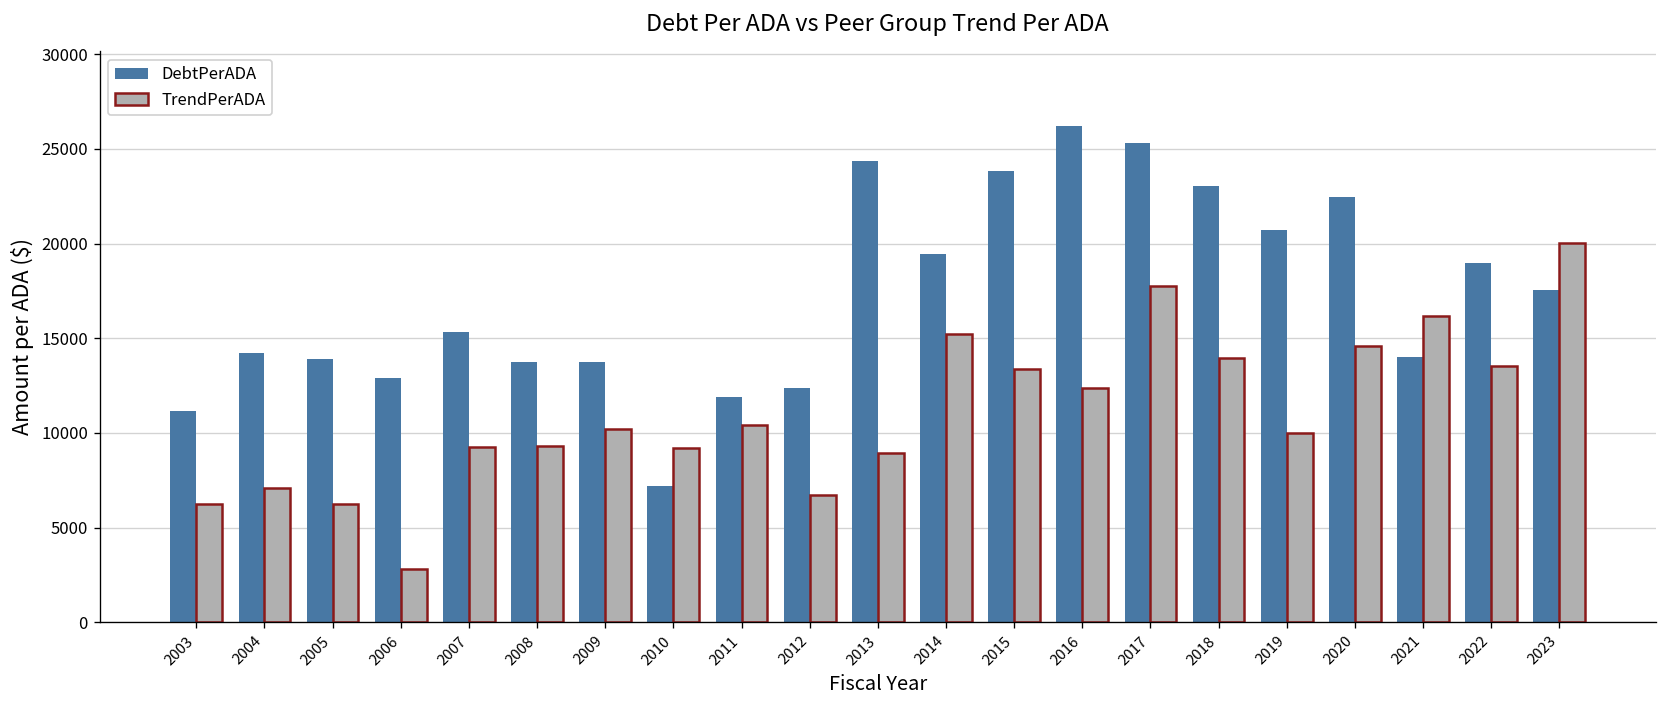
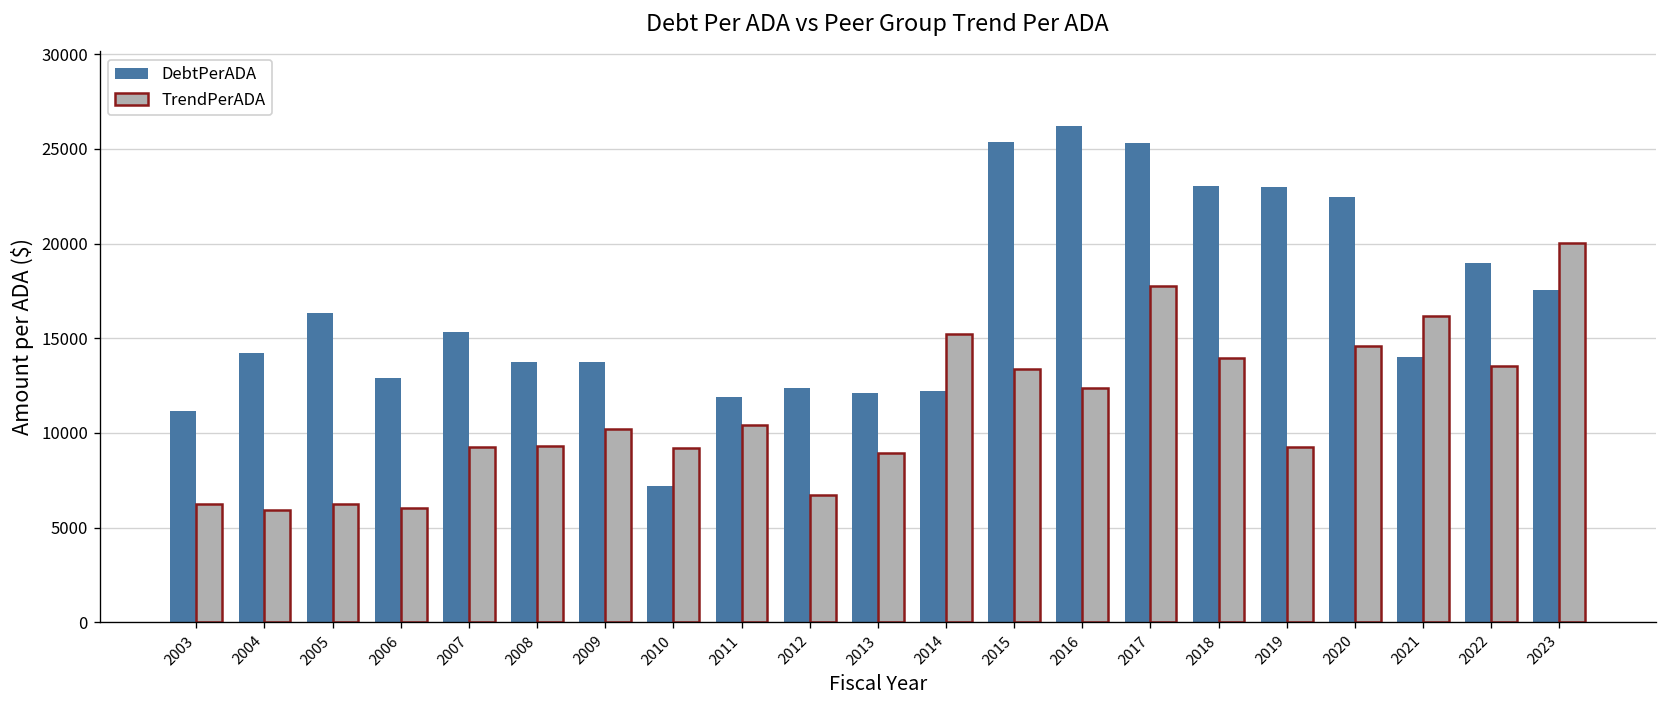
TrendPerADA, 2004: 7100 -> 5900
DebtPerADA, 2005: 13900 -> 16300
TrendPerADA, 2006: 2800 -> 6000
DebtPerADA, 2013: 24400 -> 12100
DebtPerADA, 2014: 19400 -> 12200
DebtPerADA, 2015: 23900 -> 25400
DebtPerADA, 2019: 20700 -> 23000
TrendPerADA, 2019: 10000 -> 9300
